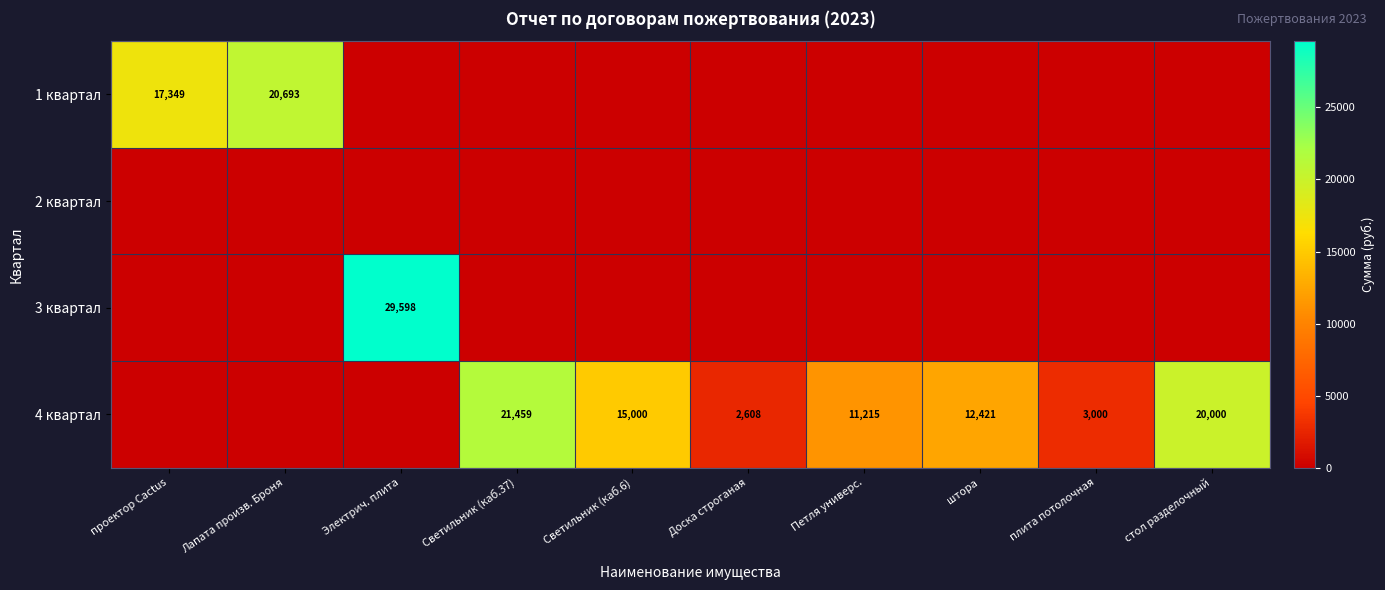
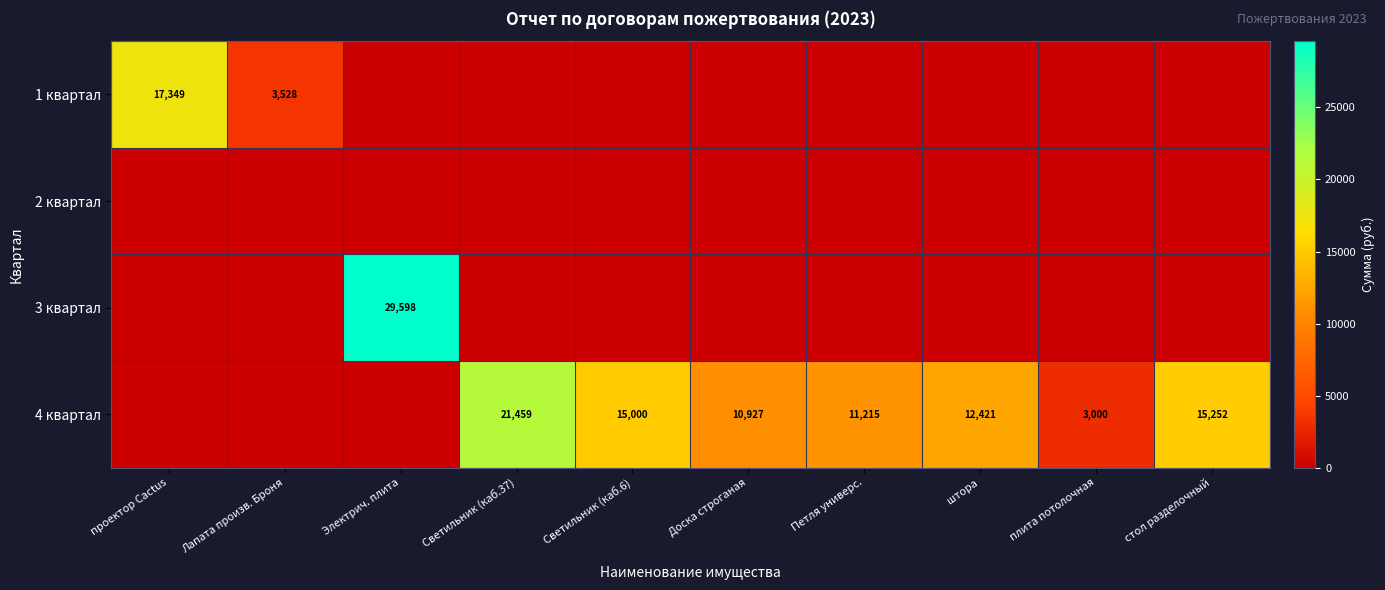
1 квартал, Лапата произв. Броня: 20,693 -> 3,528
4 квартал, Доска строганая: 2,608 -> 10,927
4 квартал, стол разделочный: 20,000 -> 15,252
